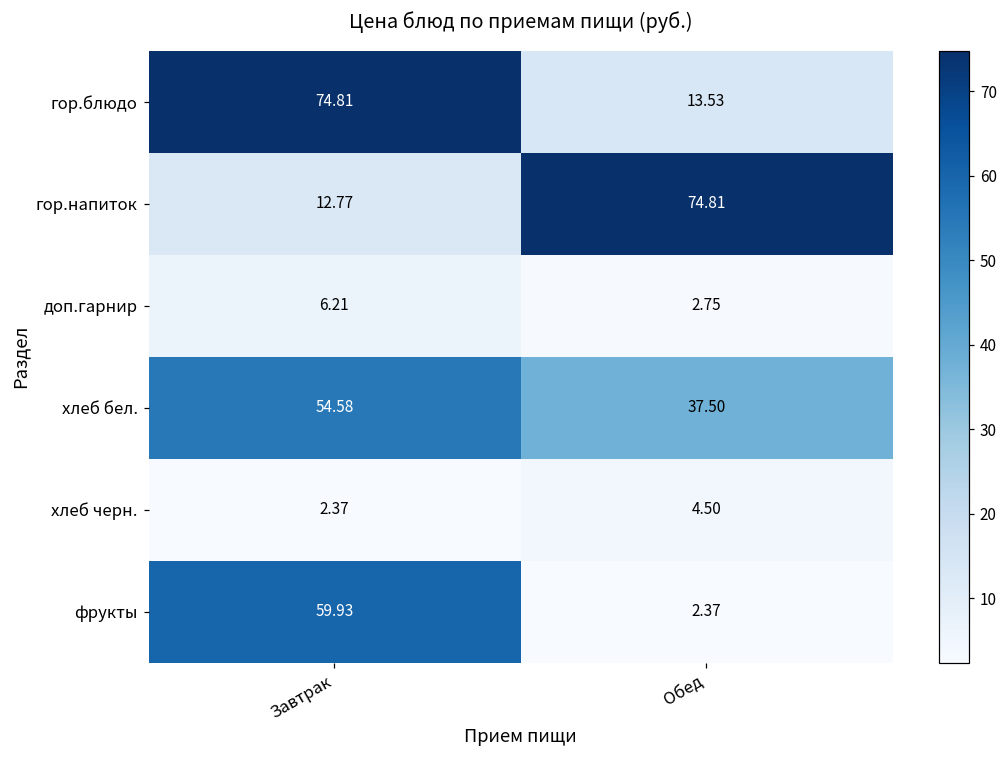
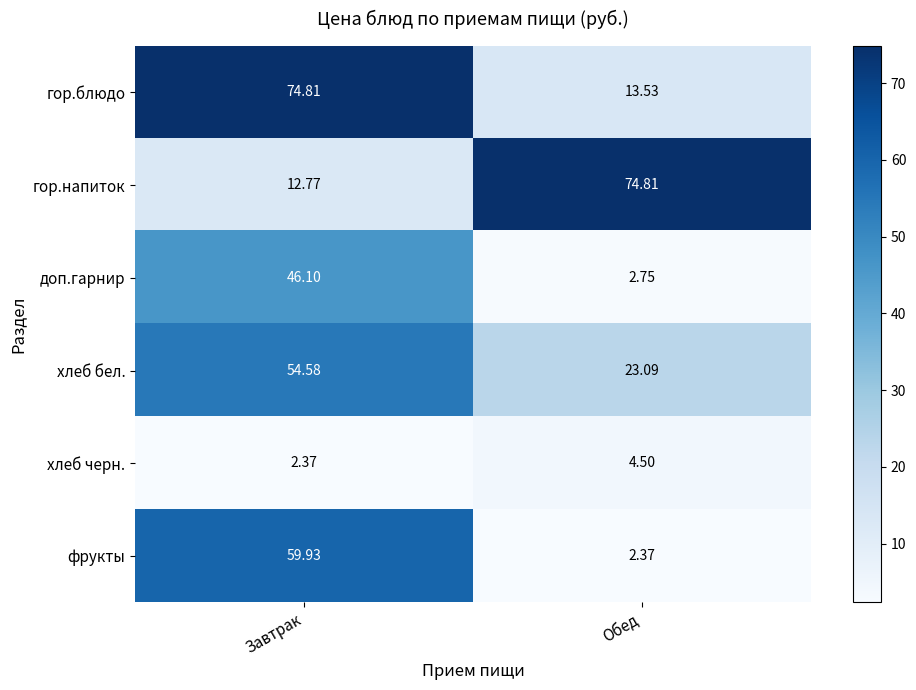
доп.гарнир, Завтрак: 6.21 -> 46.10
хлеб бел., Обед: 37.50 -> 23.09
